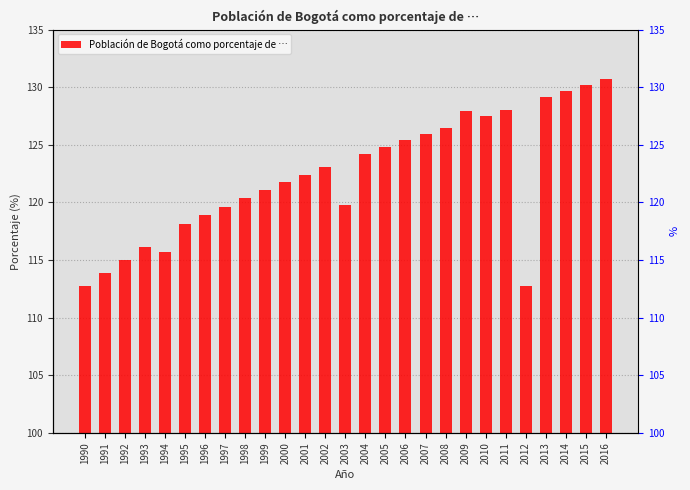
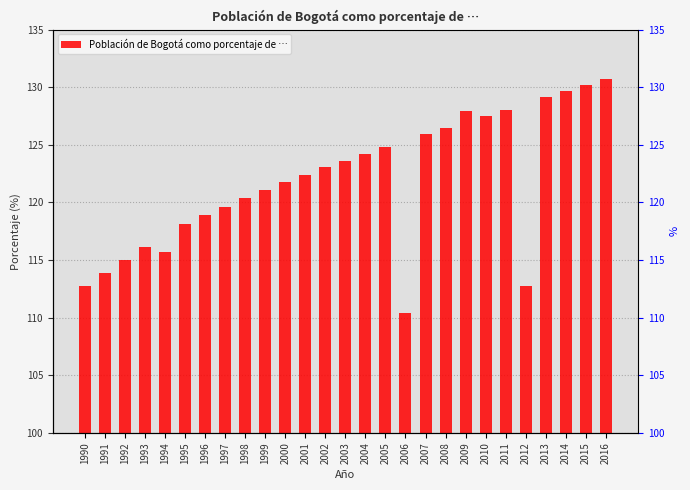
2003: 119.8 -> 123.6
2006: 125.4 -> 110.4
